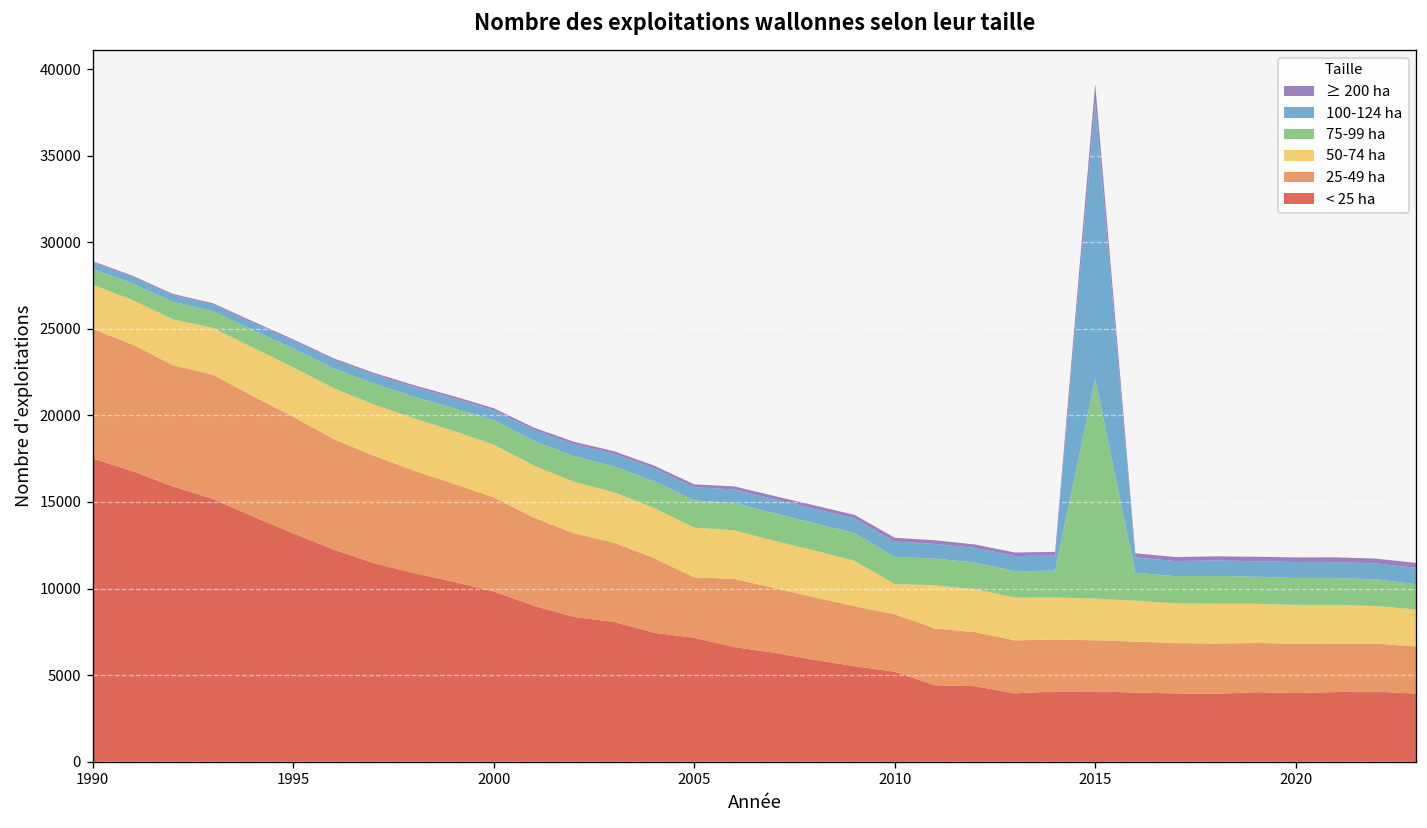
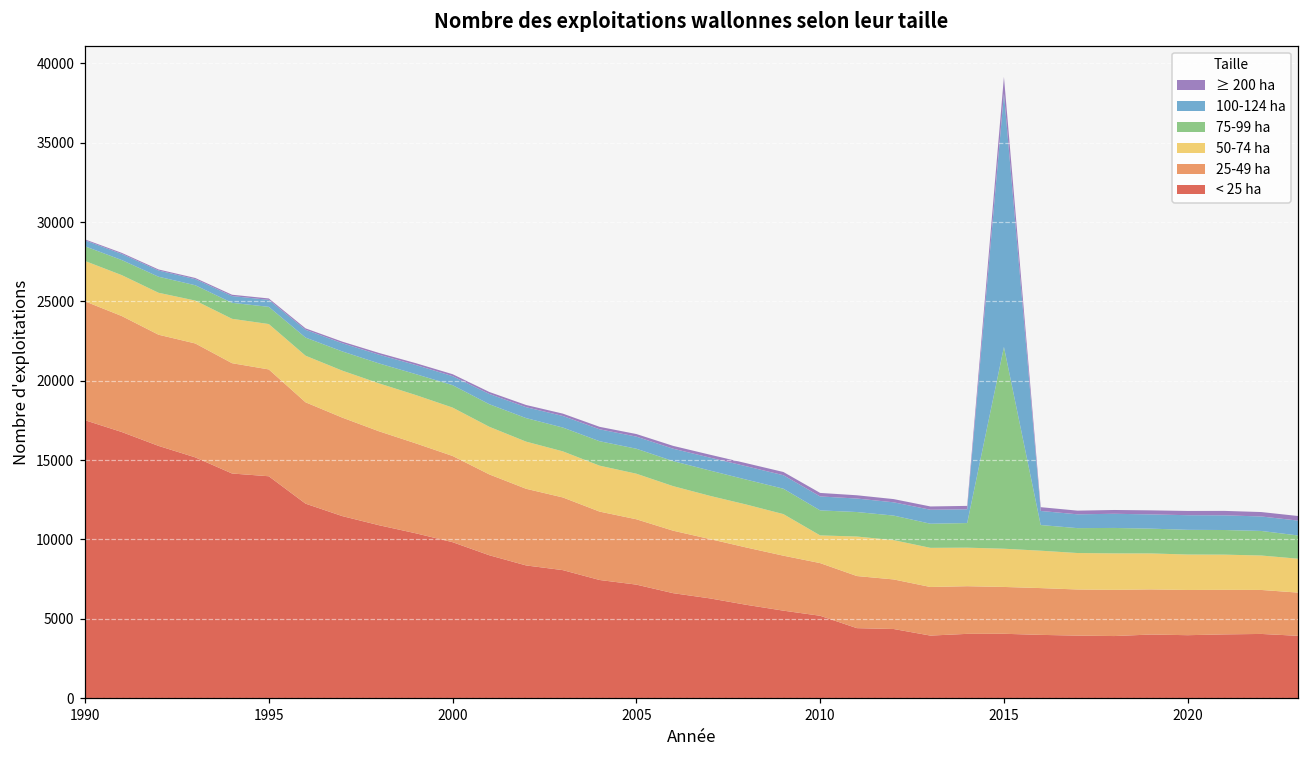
< 25 ha, 1995: 13200 -> 14000
25-49 ha, 2005: 3500 -> 4100
